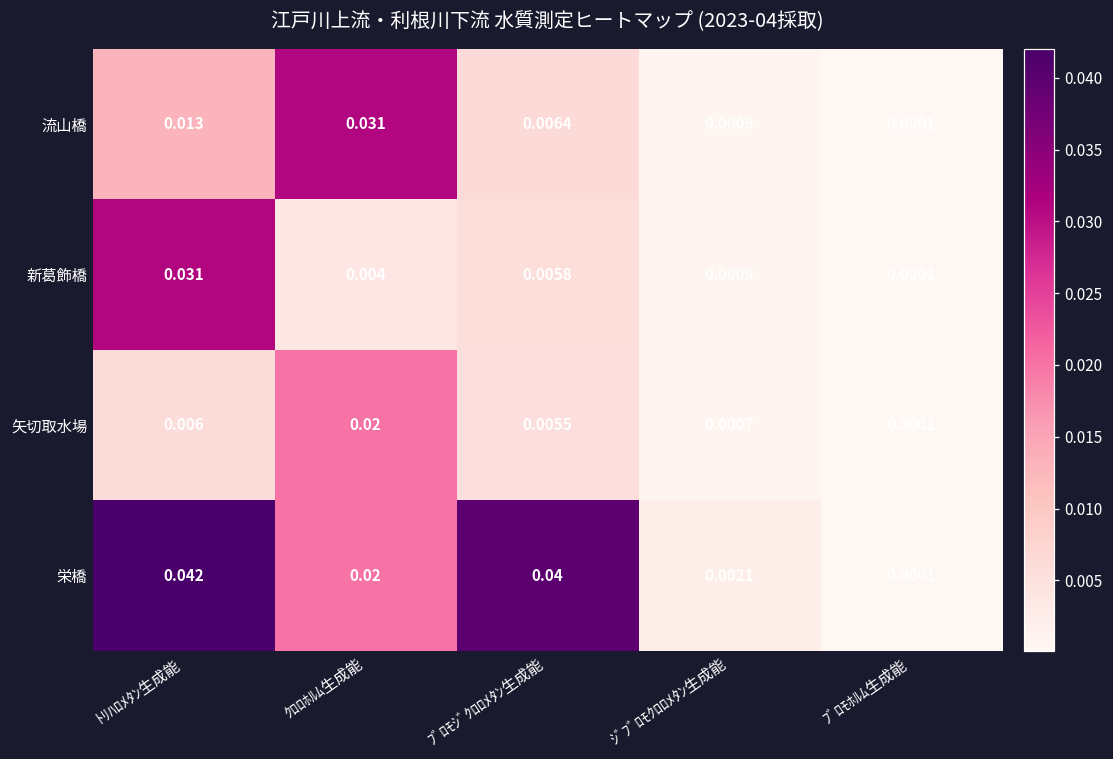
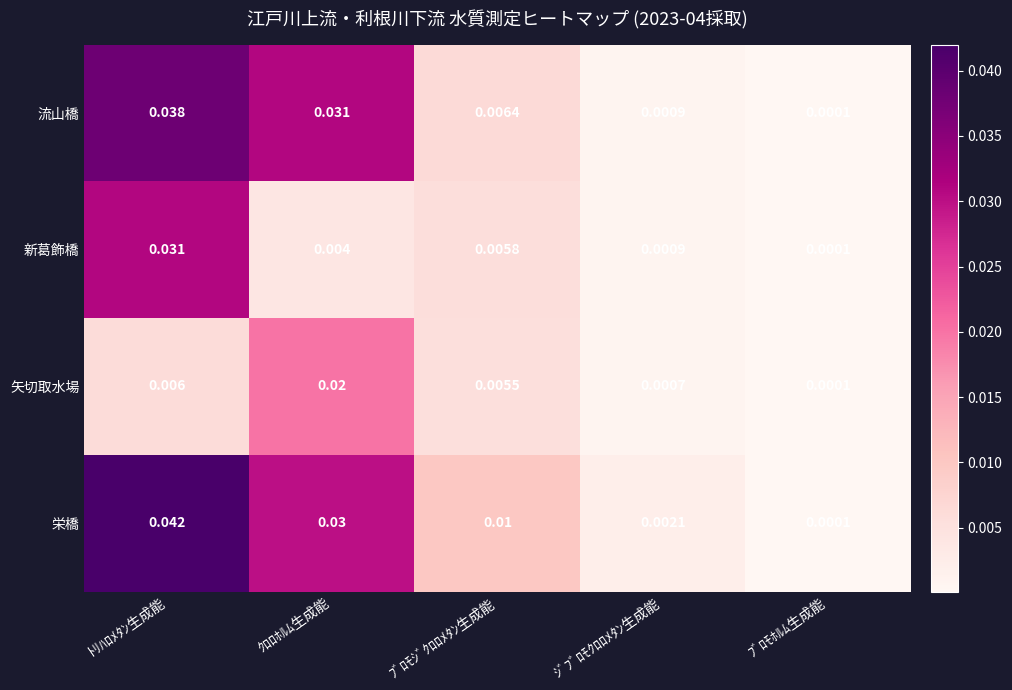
流山橋, ﾄﾘﾊﾛﾒﾀﾝ生成能: 0.013 -> 0.038
栄橋, ｸﾛﾛﾎﾙﾑ生成能: 0.02 -> 0.03
栄橋, ﾌﾞﾛﾓｼﾞｸﾛﾛﾒﾀﾝ生成能: 0.04 -> 0.01
